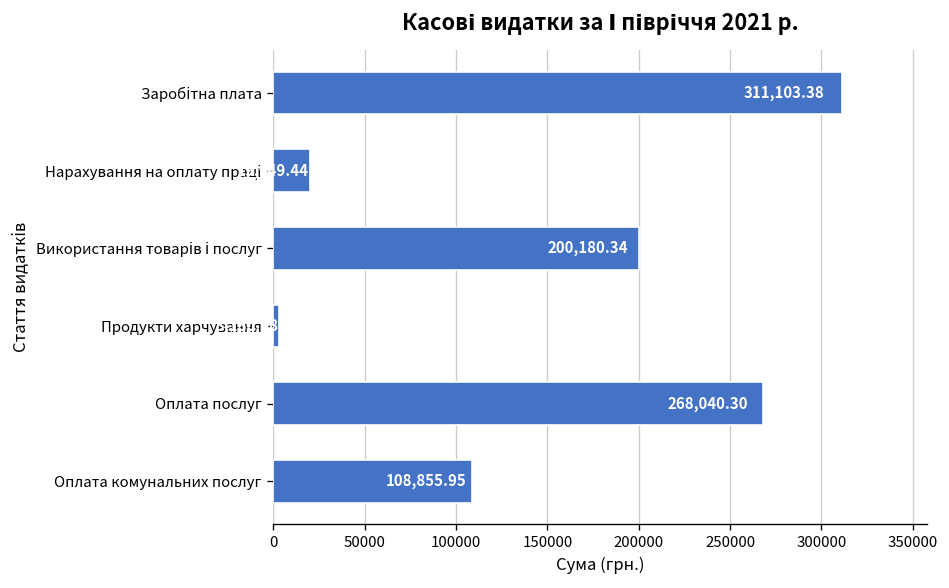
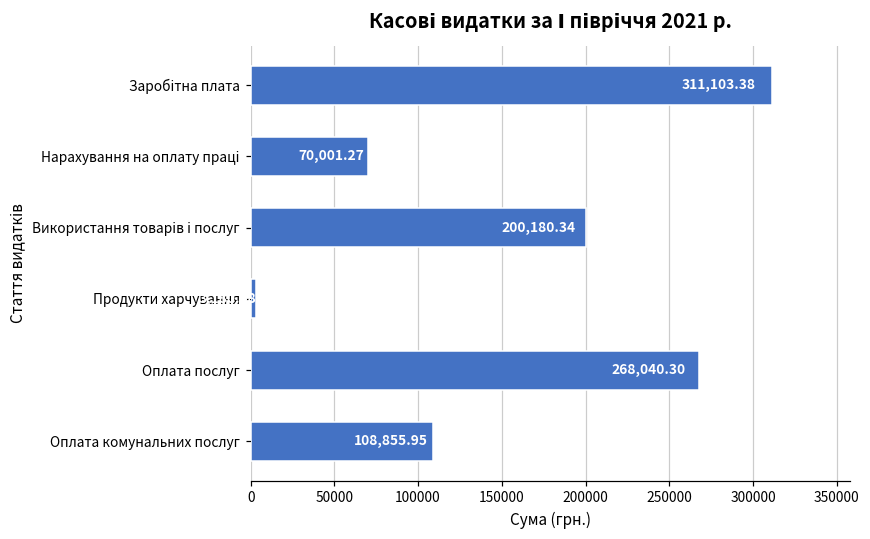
Нарахування на оплату праці: 19,949.44 -> 70,001.27
